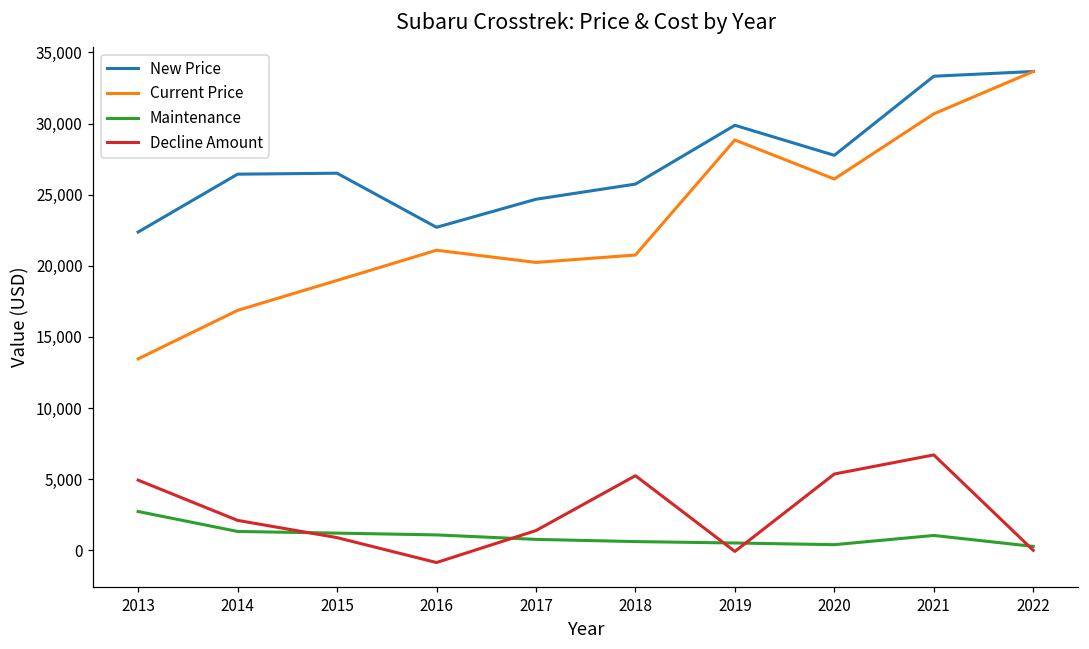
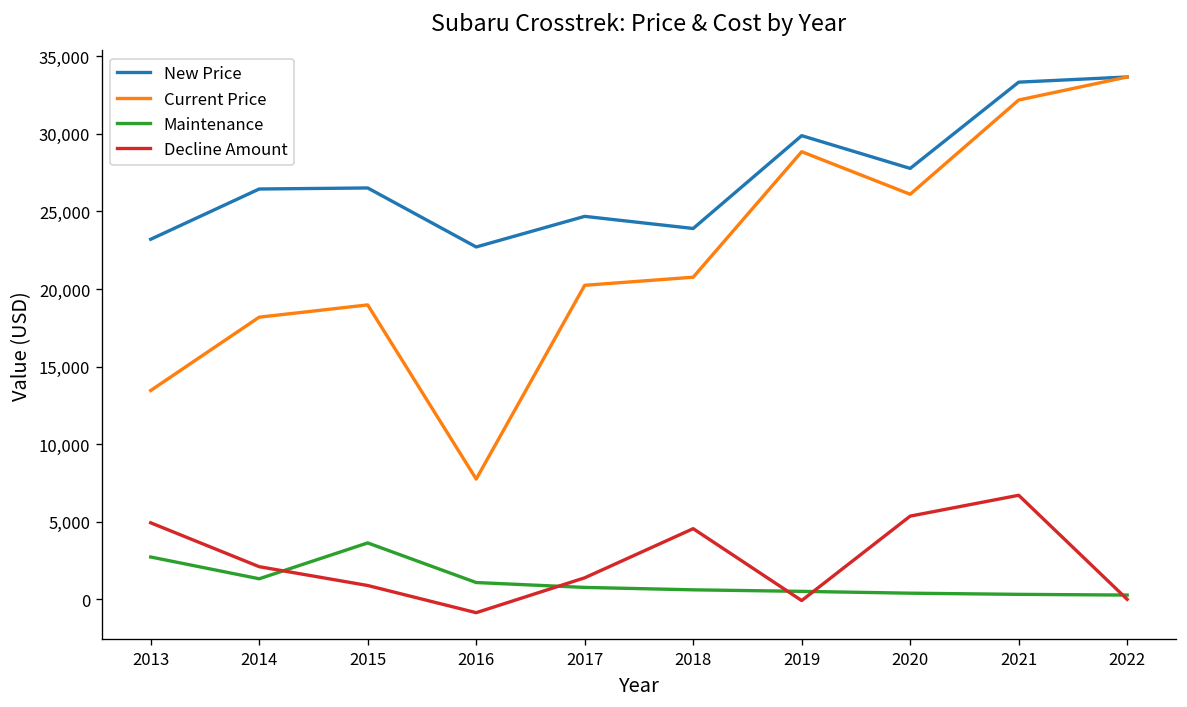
New Price, 2013: 22,400 -> 23,200
Current Price, 2014: 16,900 -> 18,200
Maintenance, 2015: 1,200 -> 3,600
Current Price, 2016: 21,100 -> 7,800
New Price, 2018: 25,700 -> 23,900
Decline Amount, 2018: 5,200 -> 4,600
Current Price, 2021: 30,700 -> 32,200
Maintenance, 2021: 1,000 -> 300
